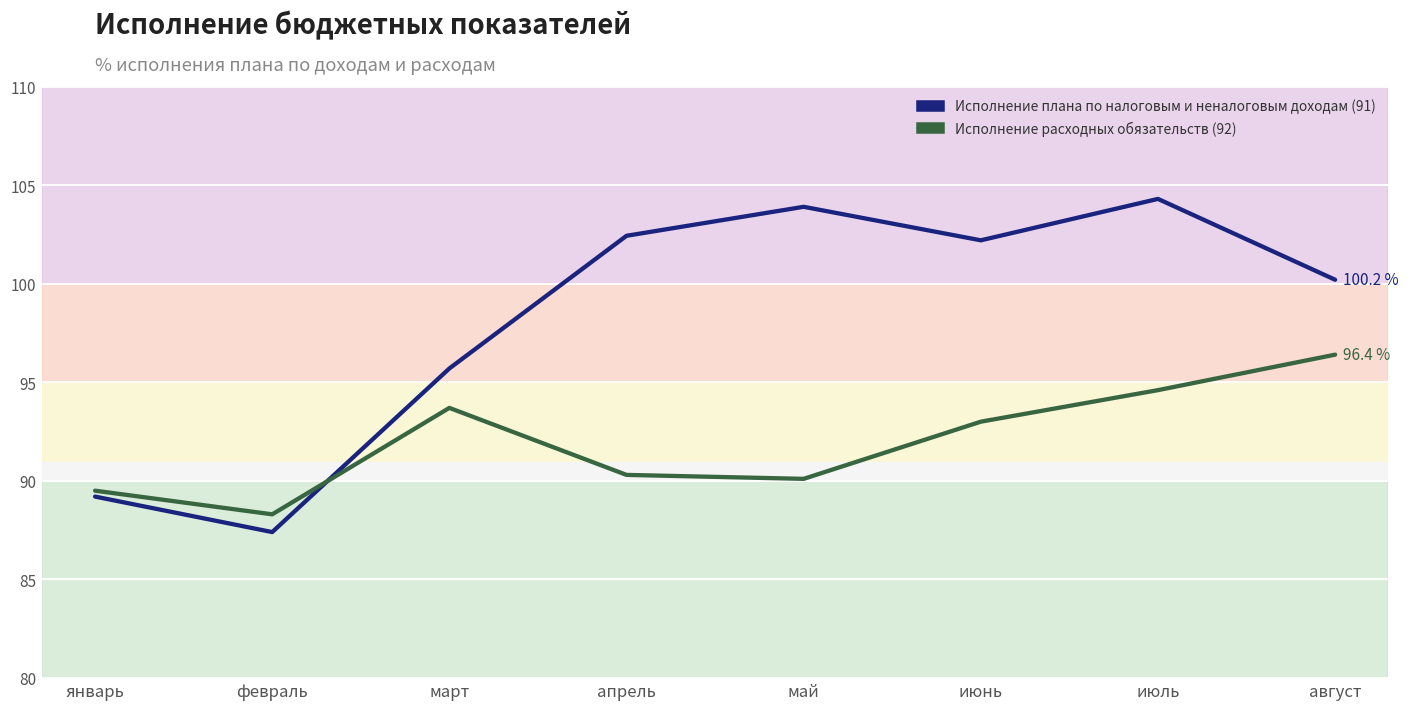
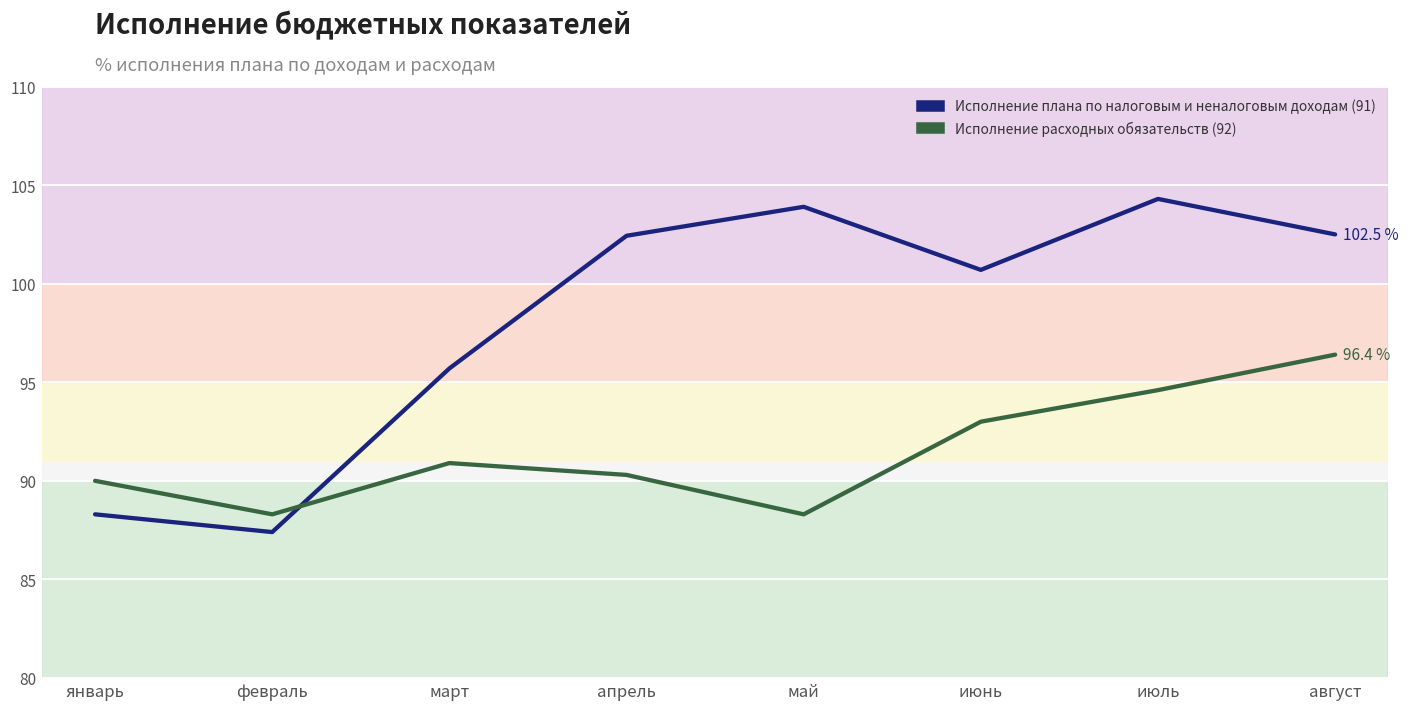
Исполнение плана по налоговым и неналоговым доходам (91), январь: 89.2 -> 88.3
Исполнение расходных обязательств (92), январь: 89.5 -> 90.0
Исполнение расходных обязательств (92), март: 93.7 -> 90.9
Исполнение расходных обязательств (92), май: 90.1 -> 88.3
Исполнение плана по налоговым и неналоговым доходам (91), июнь: 102.2 -> 100.7
Исполнение плана по налоговым и неналоговым доходам (91), август: 100.2 % -> 102.5 %
